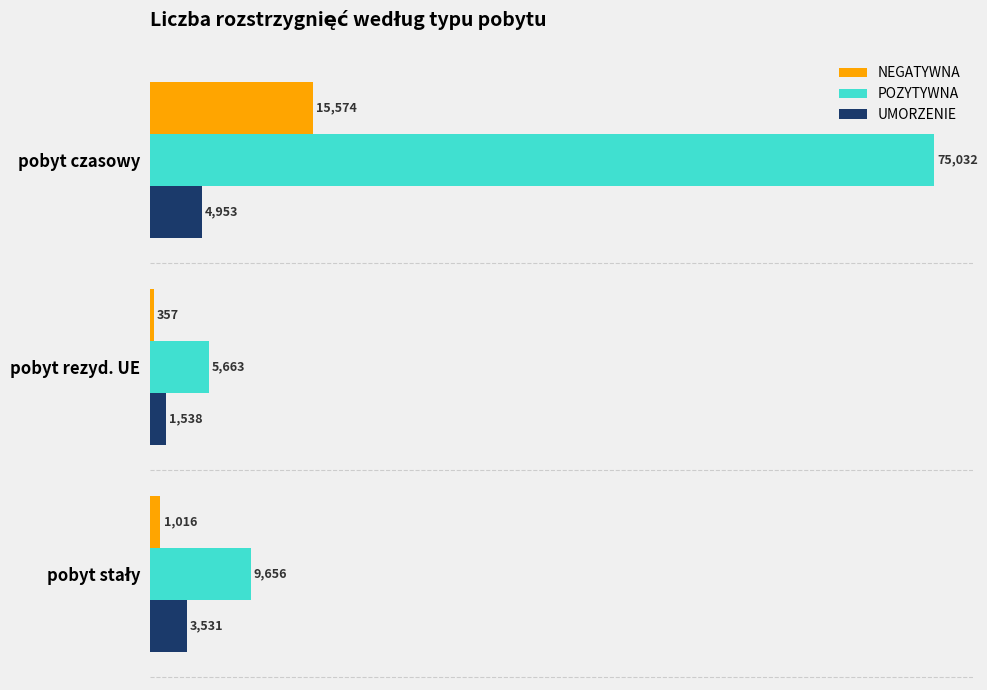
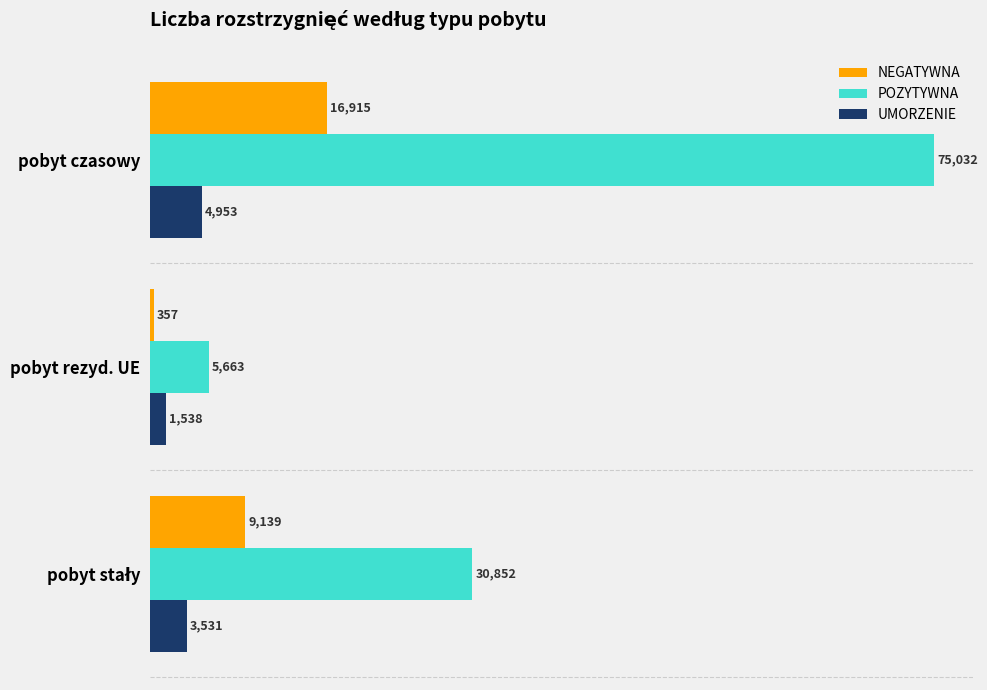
NEGATYWNA, pobyt czasowy: 15,574 -> 16,915
NEGATYWNA, pobyt stały: 1,016 -> 9,139
POZYTYWNA, pobyt stały: 9,656 -> 30,852
